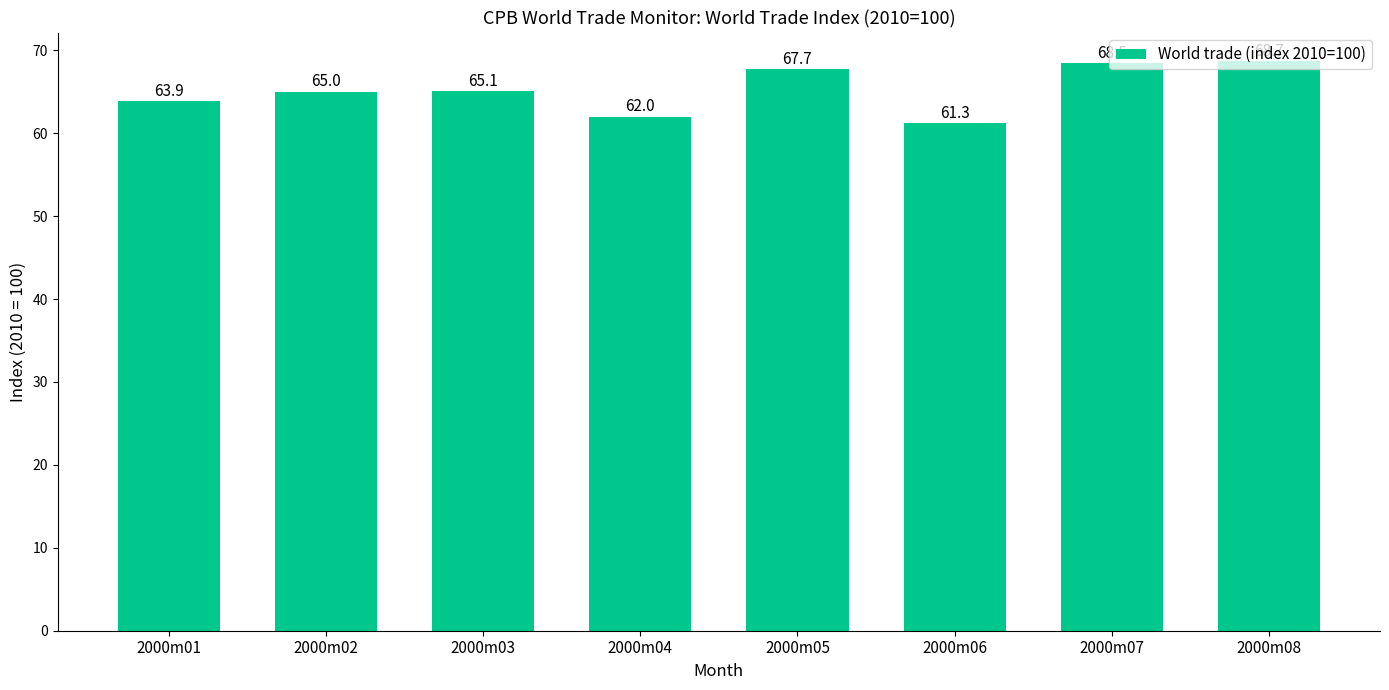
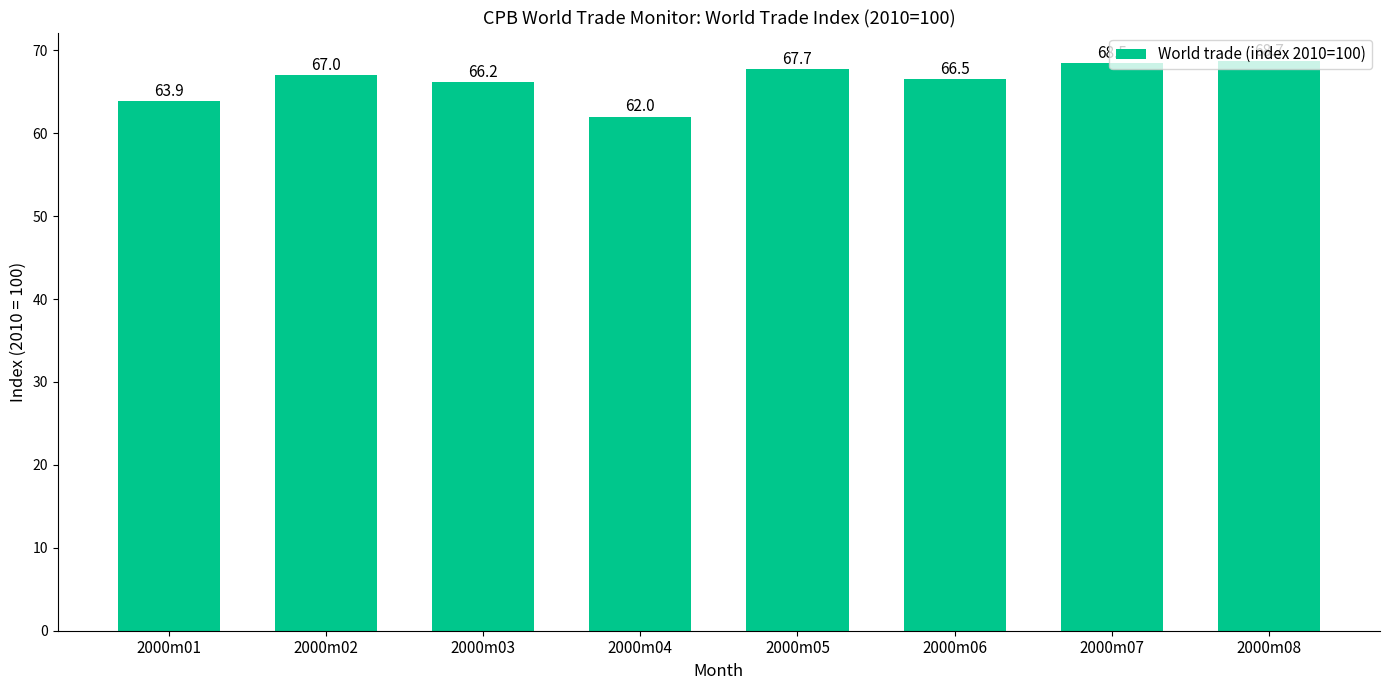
2000m02: 65.0 -> 67.0
2000m03: 65.1 -> 66.2
2000m06: 61.3 -> 66.5
